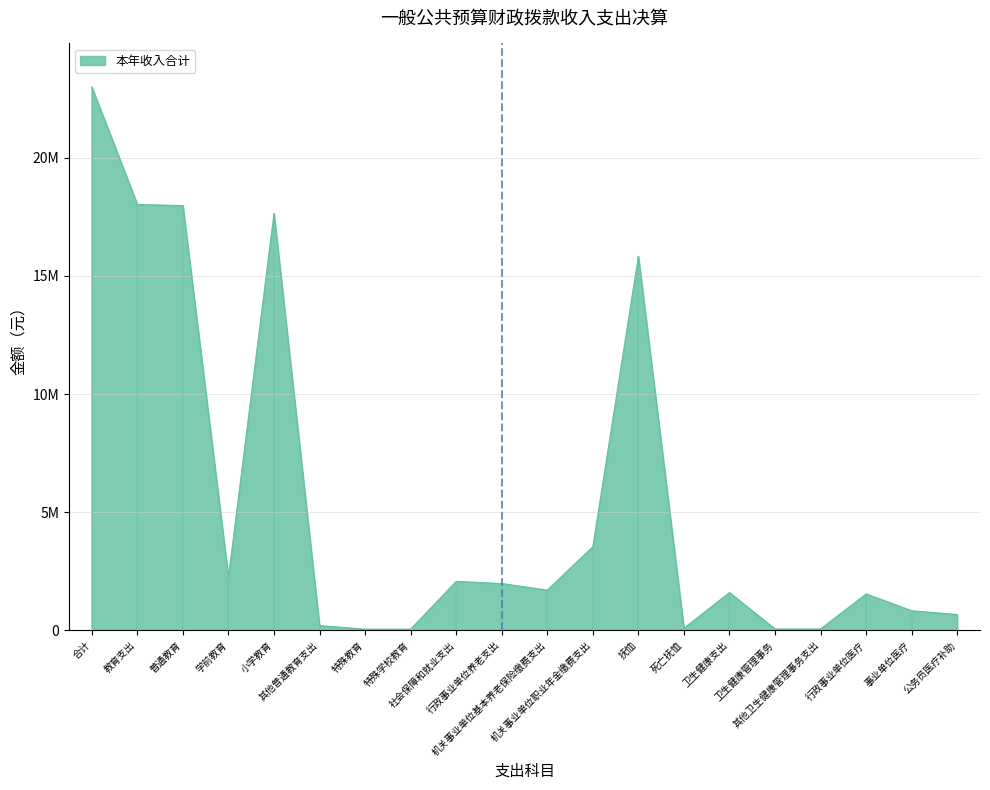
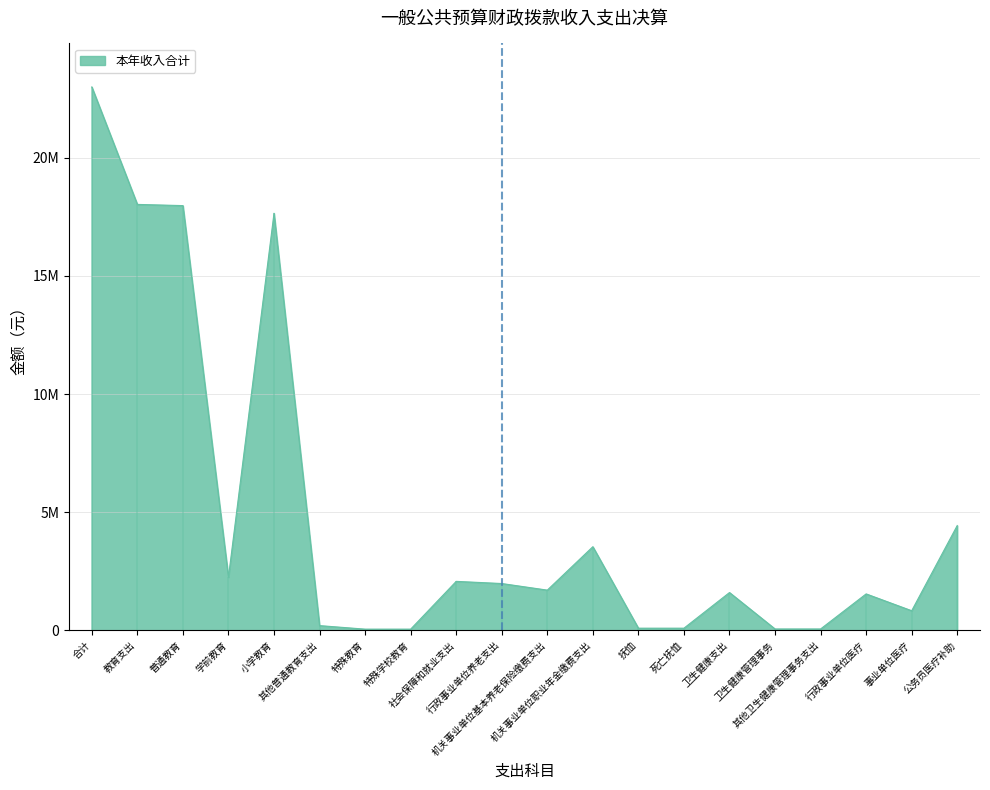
抚恤: 15800000 -> 100000
公务员医疗补助: 700000 -> 4400000
